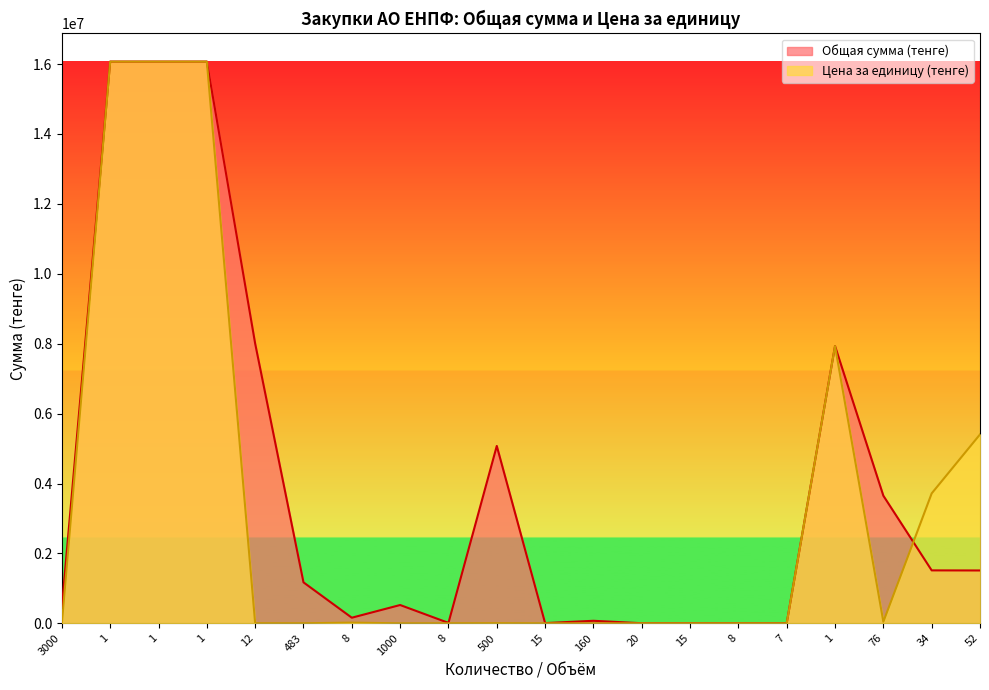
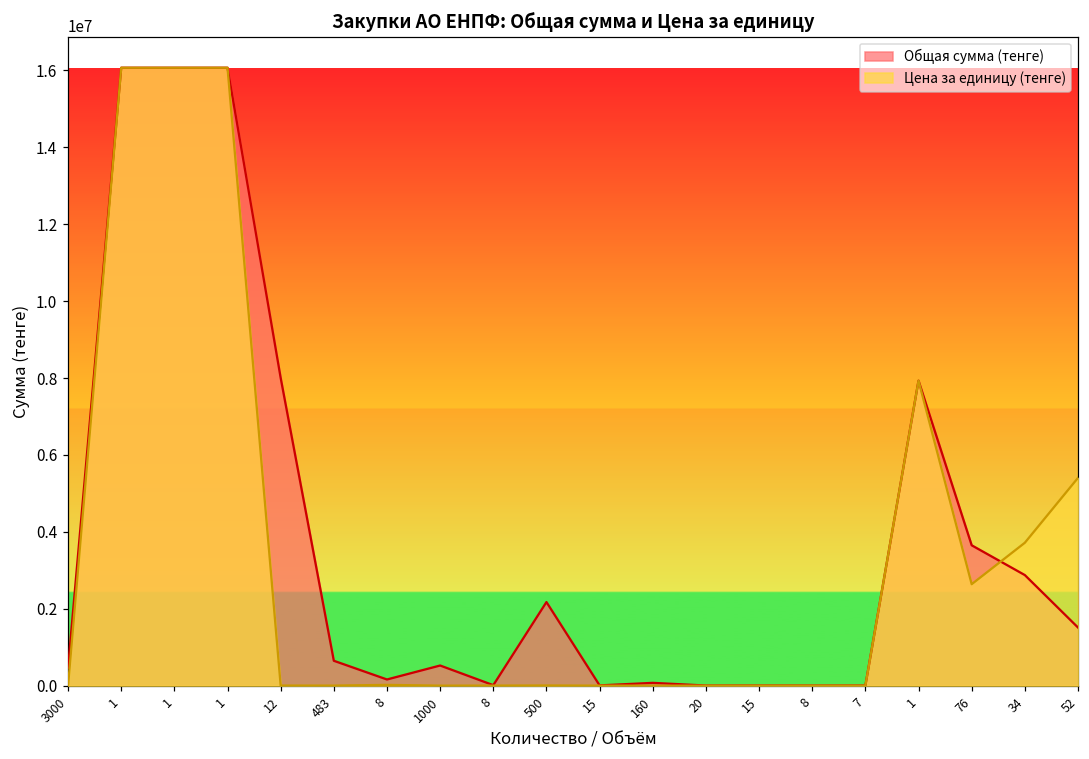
Общая сумма (тенге), 483: 1200000 -> 600000
Общая сумма (тенге), 500: 5100000 -> 2200000
Цена за единицу (тенге), 76: 0 -> 2600000
Общая сумма (тенге), 34: 1500000 -> 2900000
